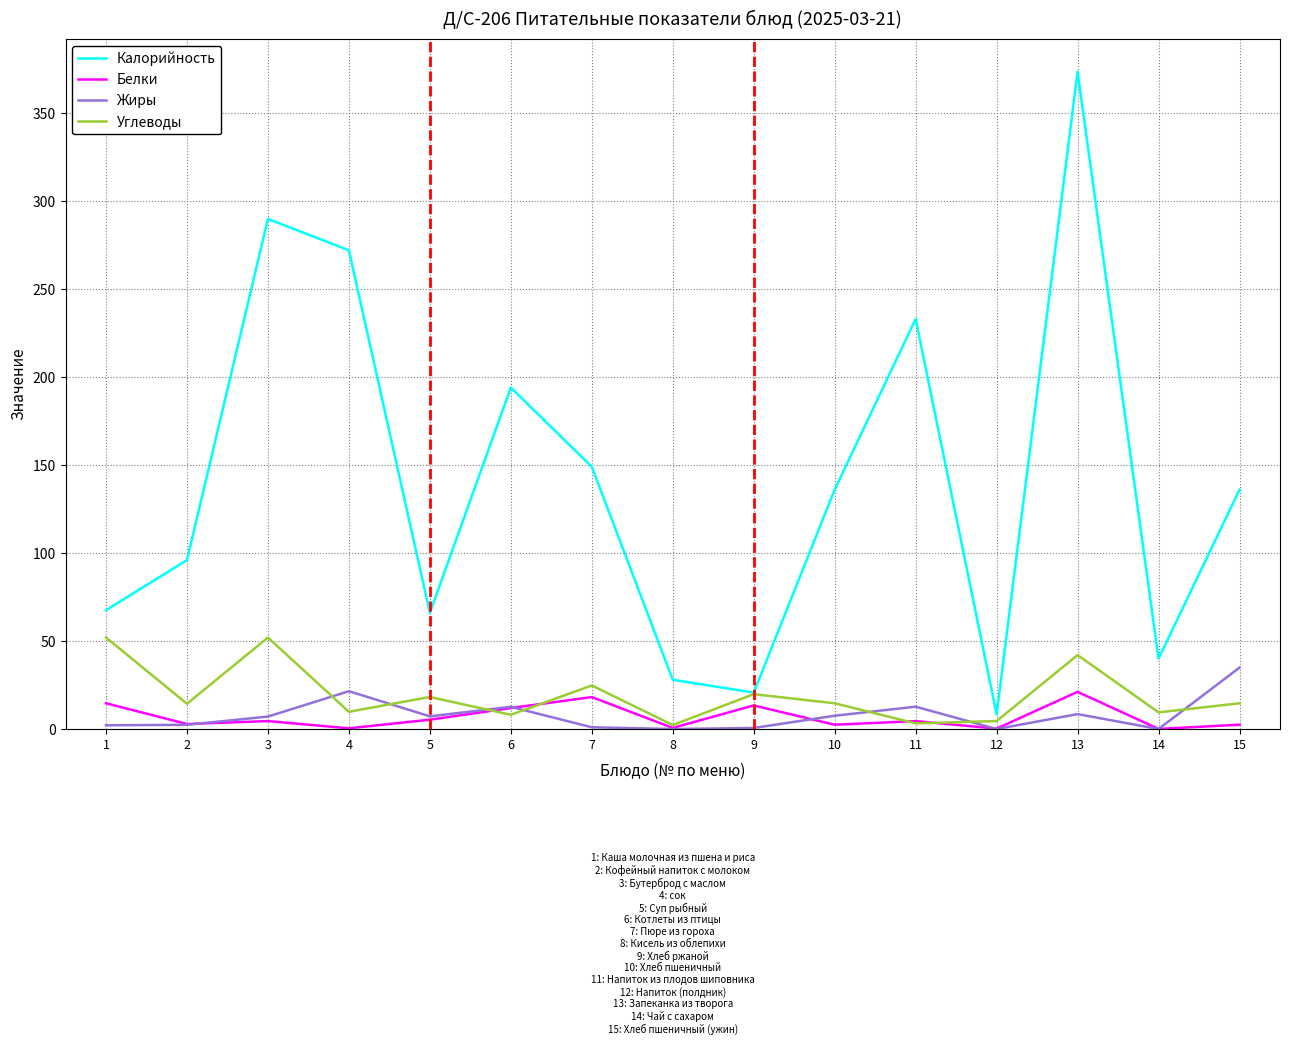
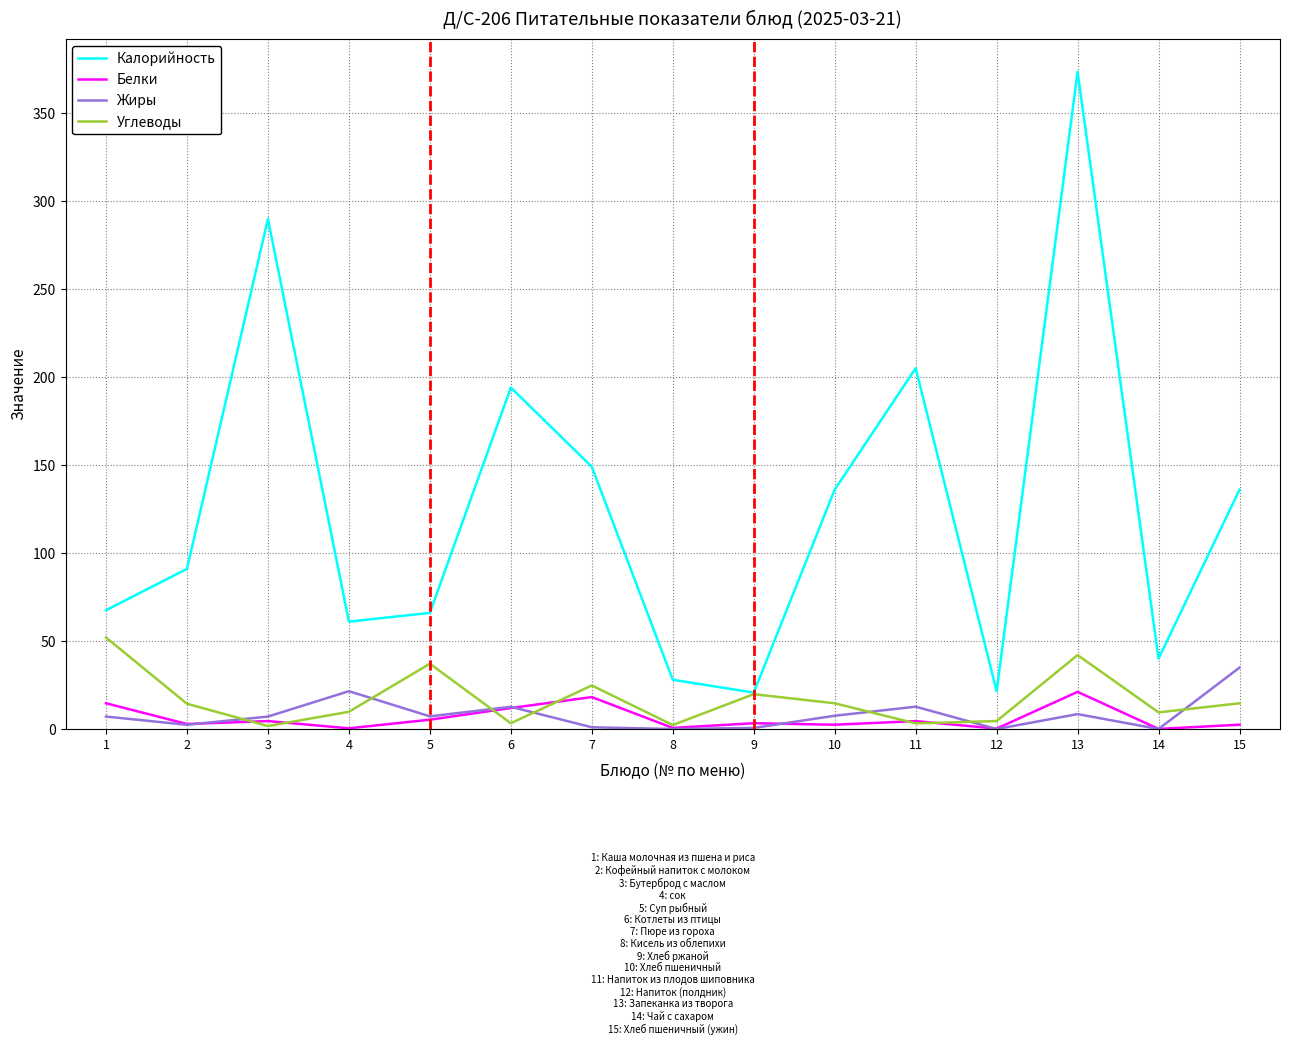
Жиры, 1: 2 -> 7
Калорийность, 2: 96 -> 91
Углеводы, 3: 52 -> 2
Калорийность, 4: 272 -> 61
Углеводы, 5: 18 -> 37
Углеводы, 6: 8 -> 3
Белки, 9: 13 -> 3
Калорийность, 11: 233 -> 205
Калорийность, 12: 8 -> 22
